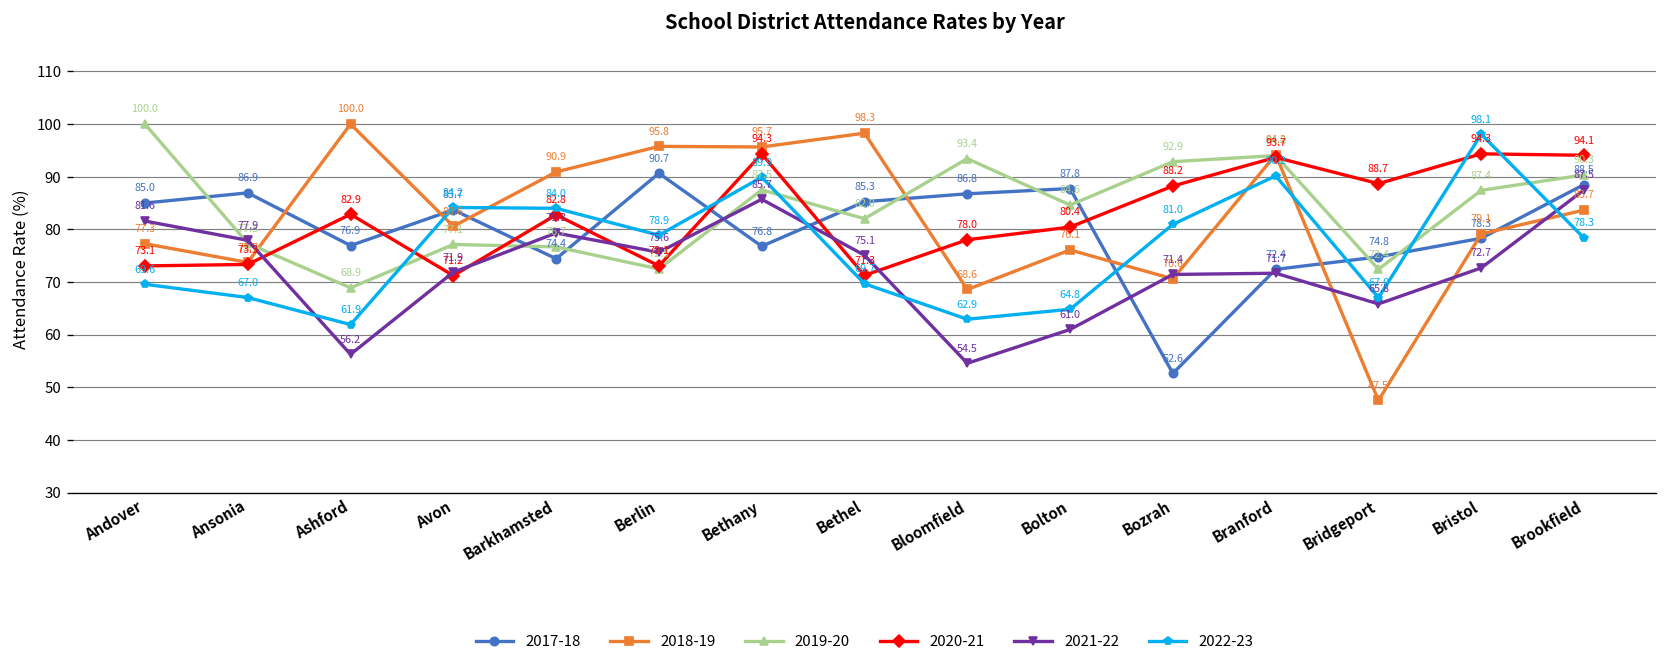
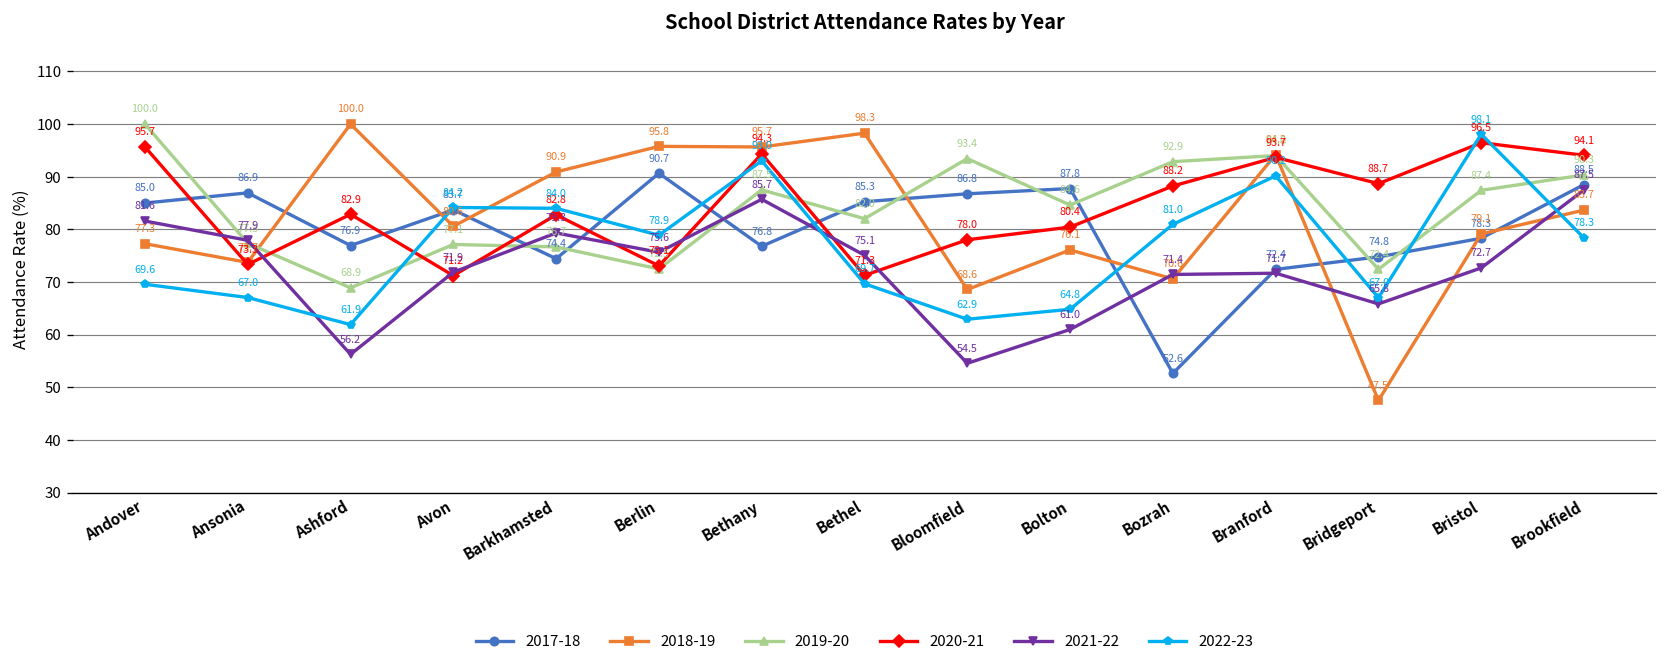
2020-21, Andover: 73.1 -> 95.7
2022-23, Bethany: 89.9 -> 93.0
2020-21, Bristol: 94.3 -> 96.5
